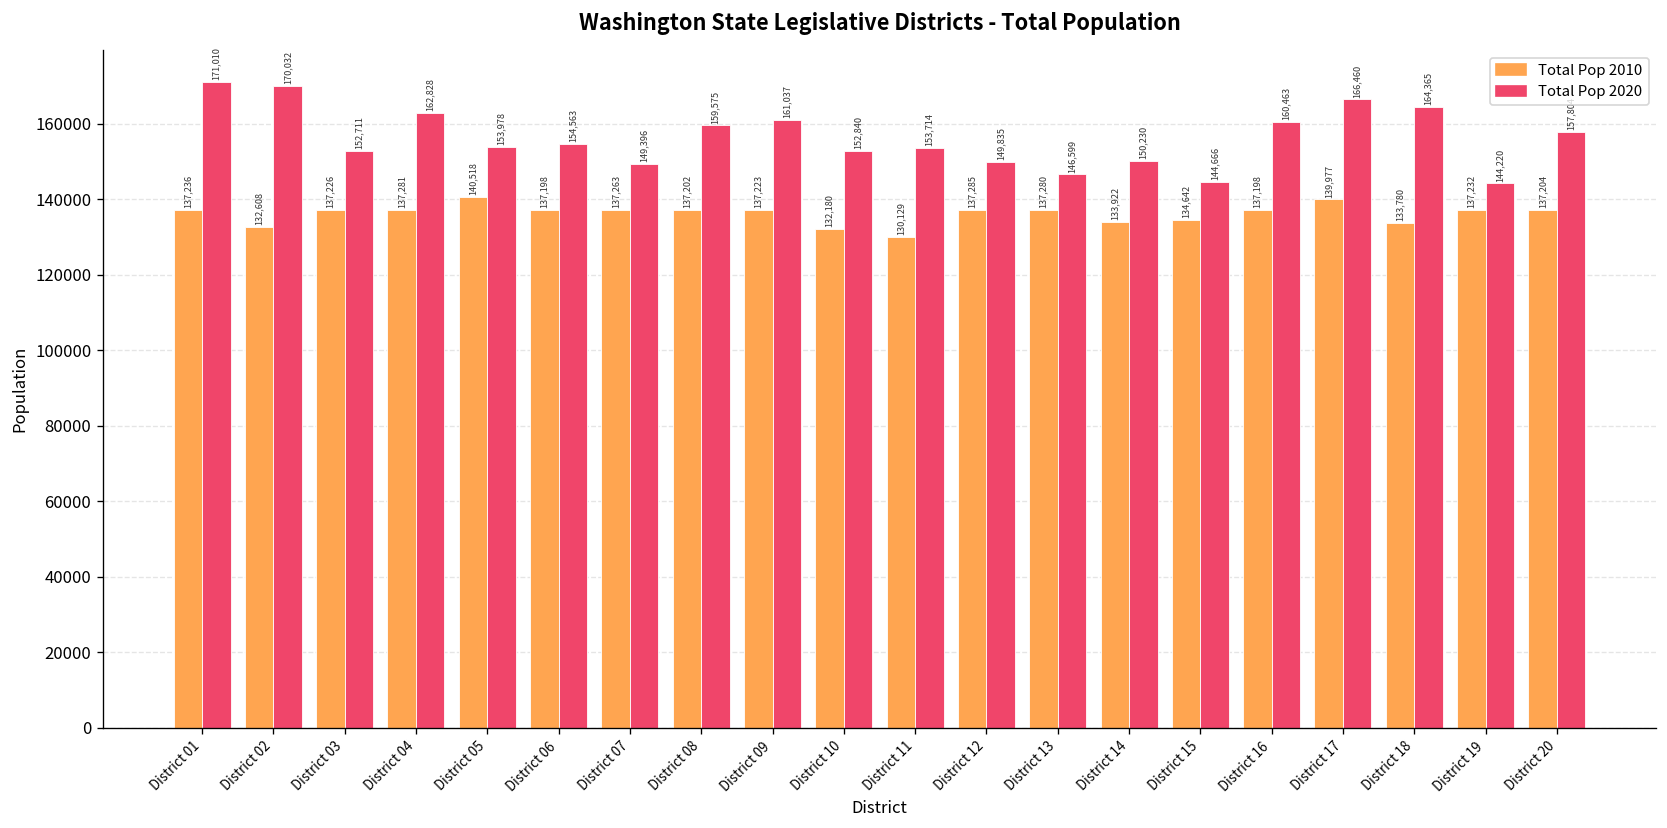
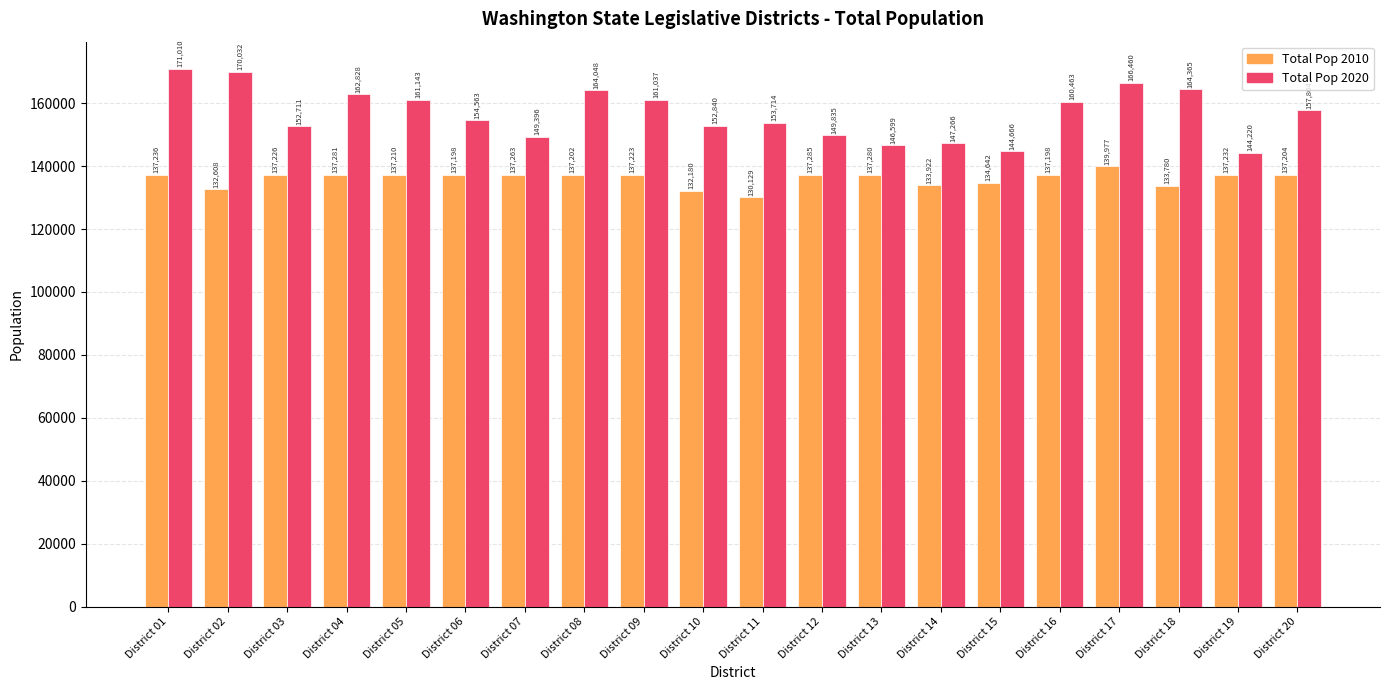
Total Pop 2010, District 05: 140,518 -> 137,210
Total Pop 2020, District 05: 153,978 -> 161,143
Total Pop 2020, District 08: 159,575 -> 164,048
Total Pop 2020, District 14: 150,230 -> 147,266
